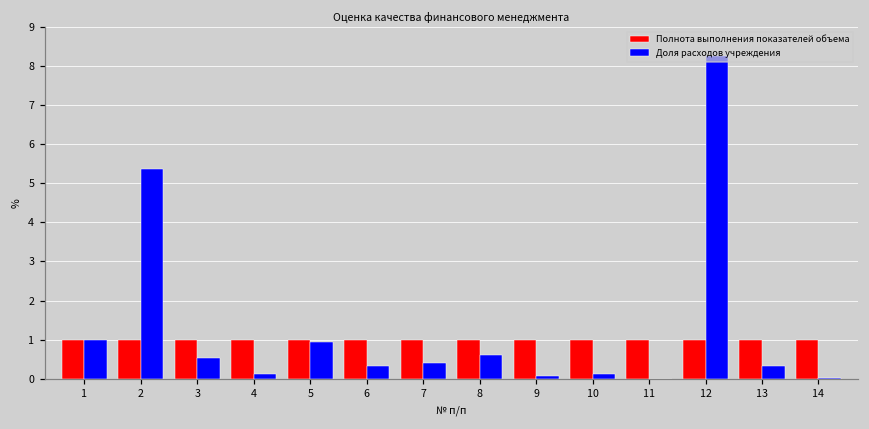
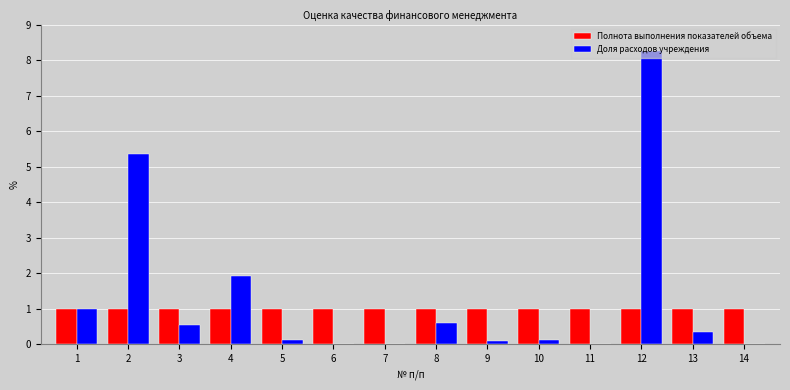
Доля расходов учреждения, 4: 0.1 -> 1.9
Доля расходов учреждения, 5: 0.9 -> 0.1
Доля расходов учреждения, 6: 0.3 -> 0.0
Доля расходов учреждения, 7: 0.4 -> 0.0
